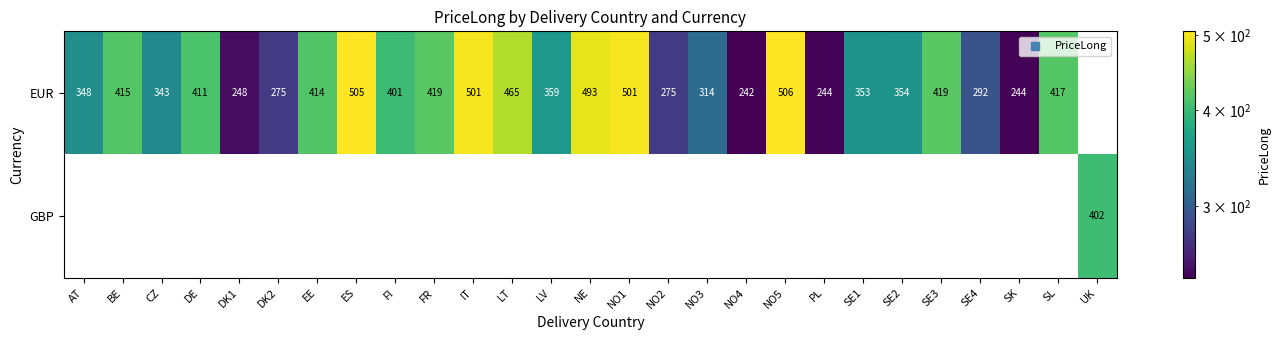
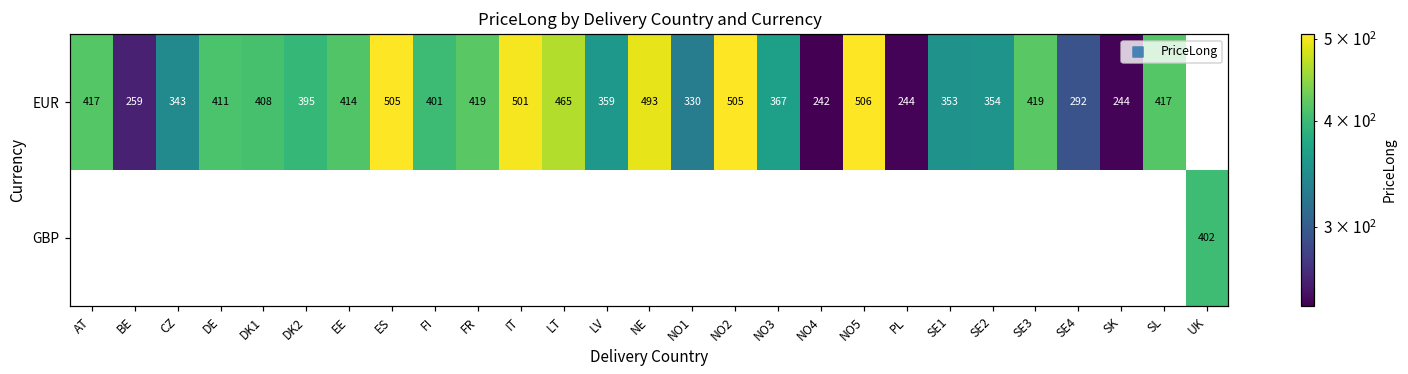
EUR, AT: 348 -> 417
EUR, BE: 415 -> 259
EUR, DK1: 248 -> 408
EUR, DK2: 275 -> 395
EUR, NO1: 501 -> 330
EUR, NO2: 275 -> 505
EUR, NO3: 314 -> 367
